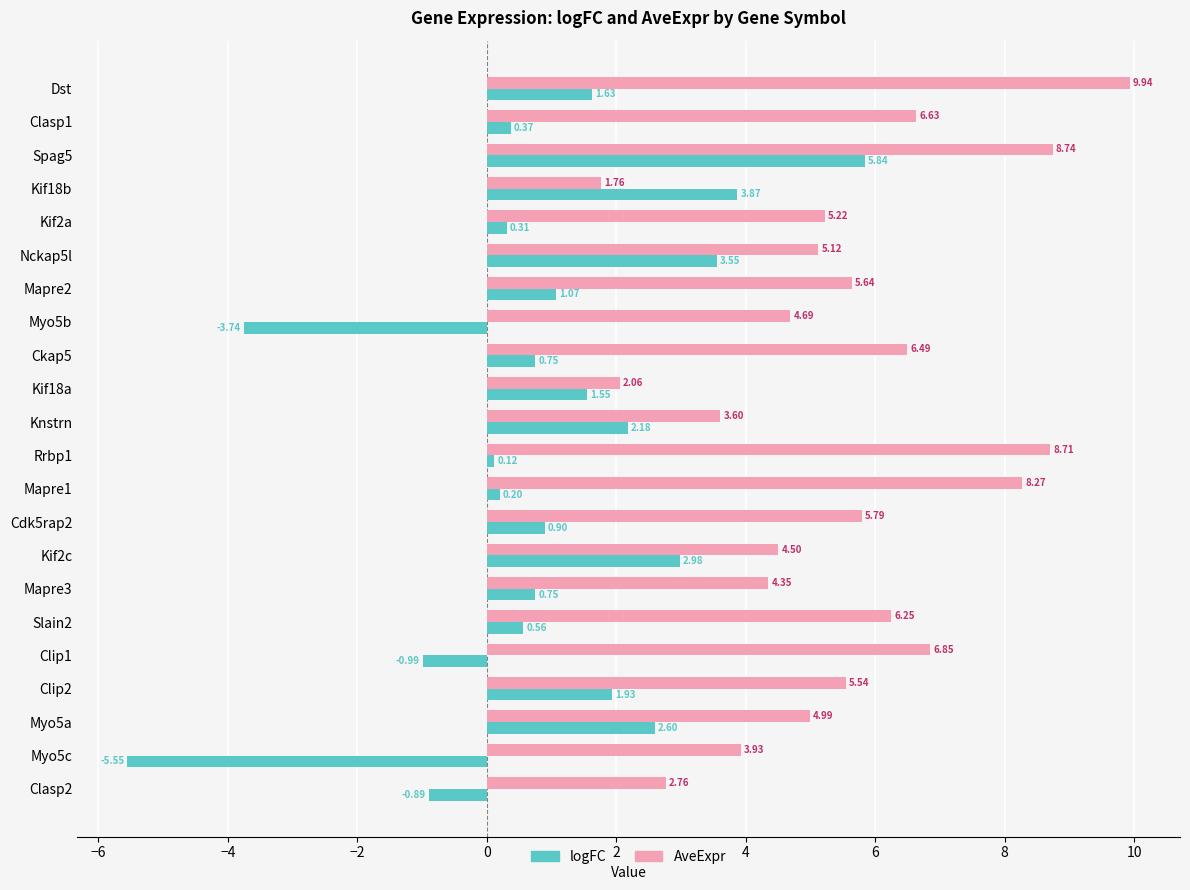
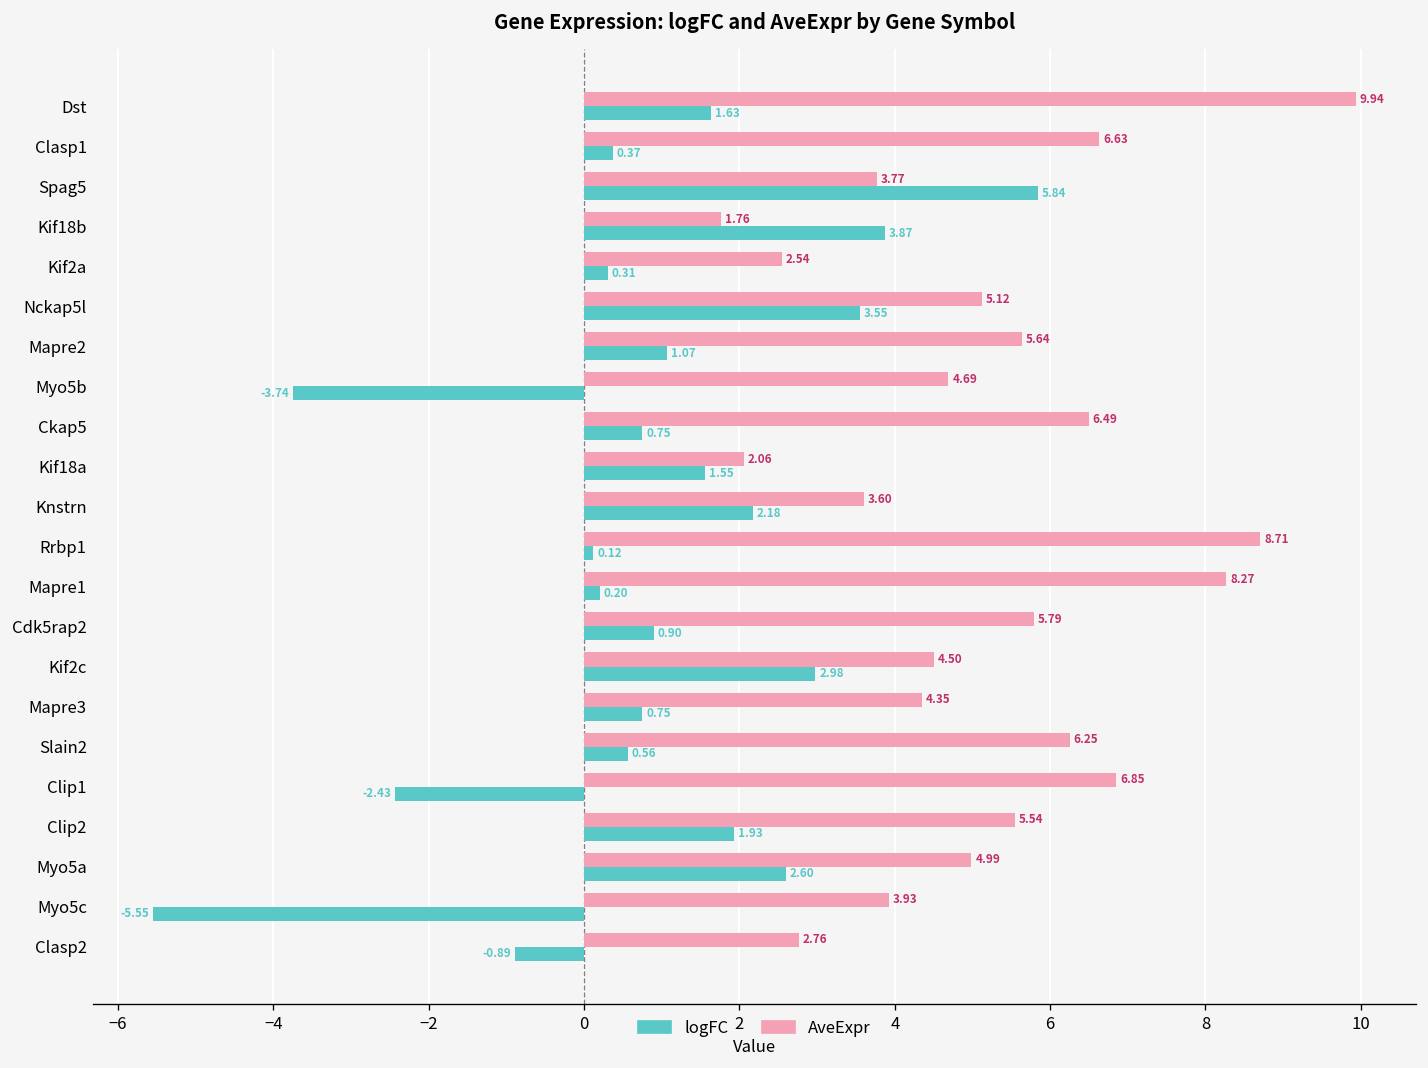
AveExpr, Spag5: 8.74 -> 3.77
AveExpr, Kif2a: 5.22 -> 2.54
logFC, Clip1: -0.99 -> -2.43
